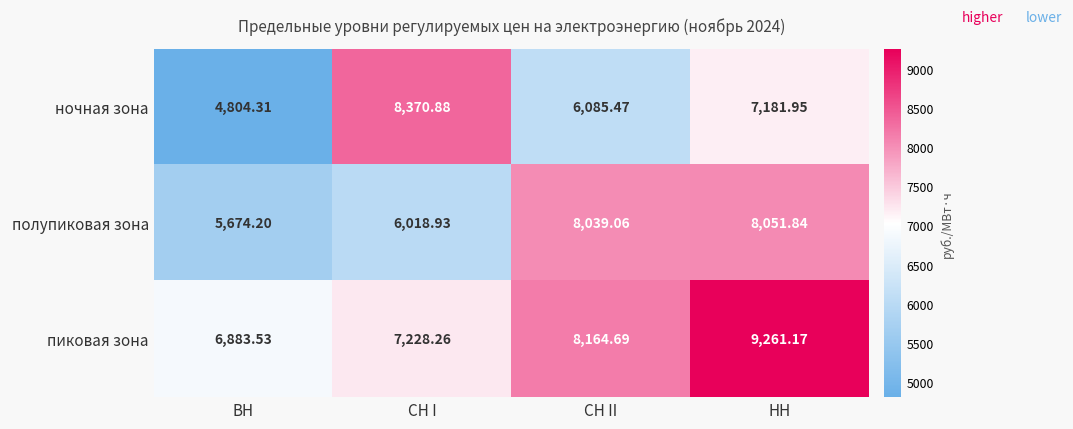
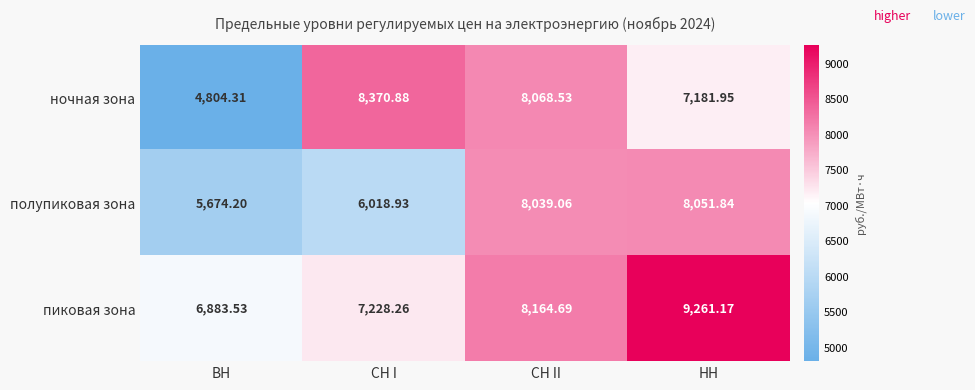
ночная зона, СН II: 6,085.47 -> 8,068.53
